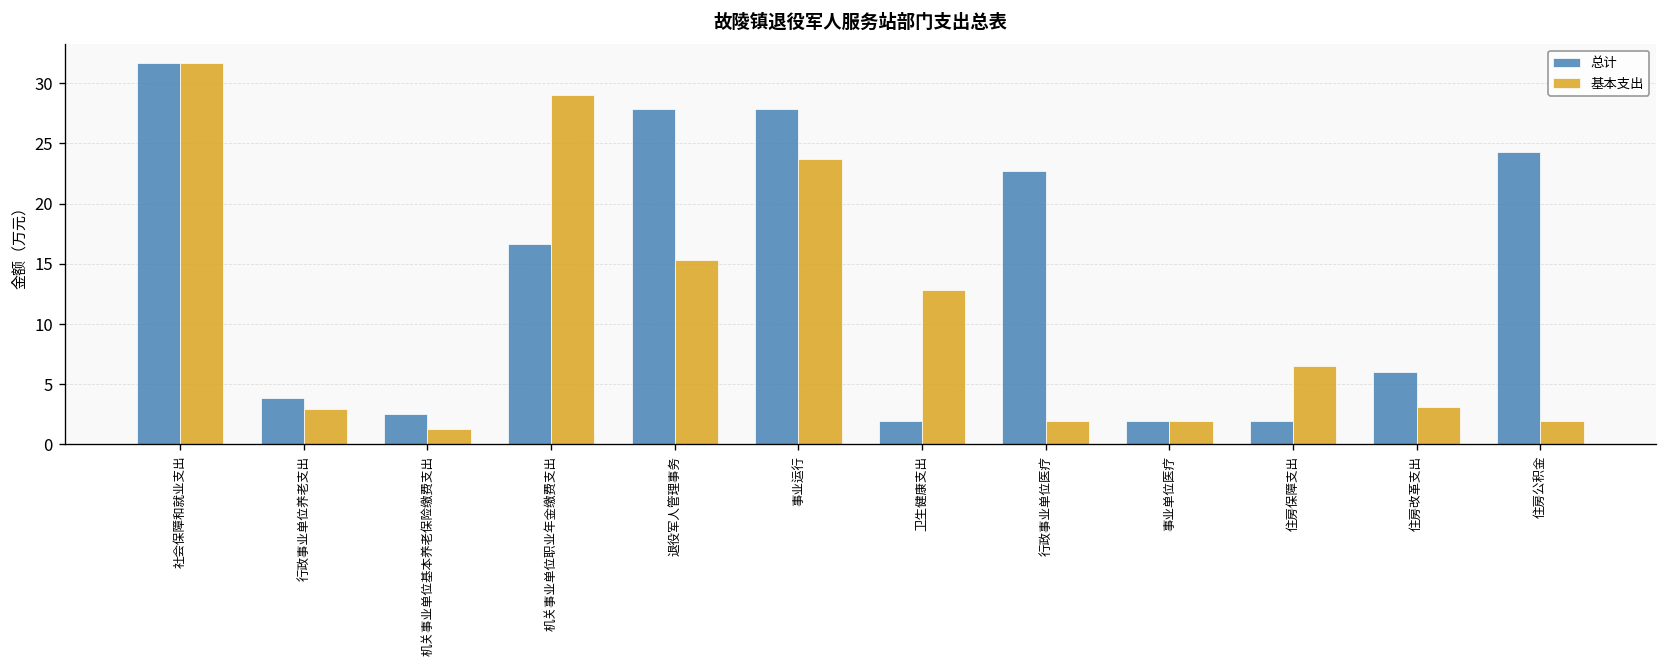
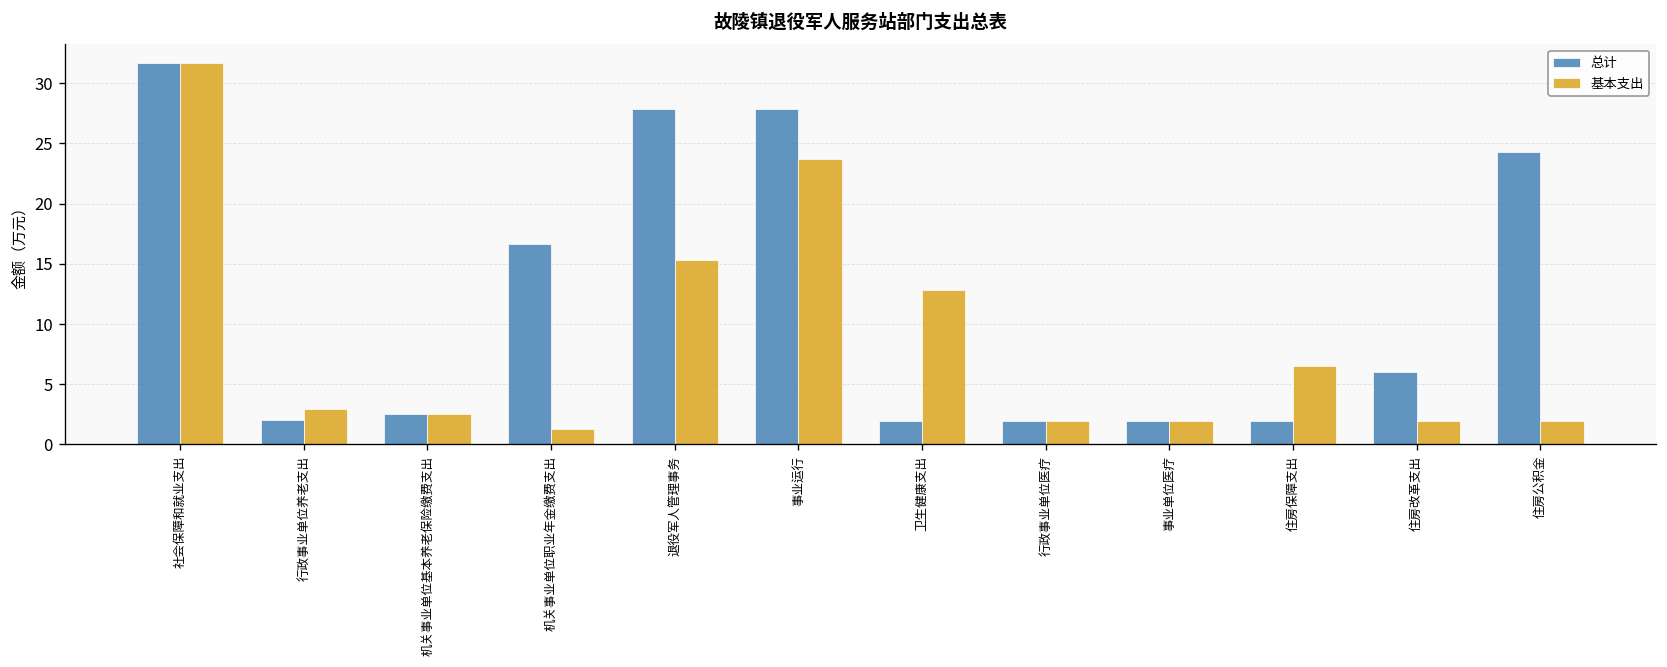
总计, 行政事业单位养老支出: 3.8 -> 2.0
基本支出, 机关事业单位基本养老保险缴费支出: 1.2 -> 2.5
基本支出, 机关事业单位职业年金缴费支出: 29.0 -> 1.3
总计, 行政事业单位医疗: 22.7 -> 1.9
基本支出, 住房改革支出: 3.1 -> 1.9
